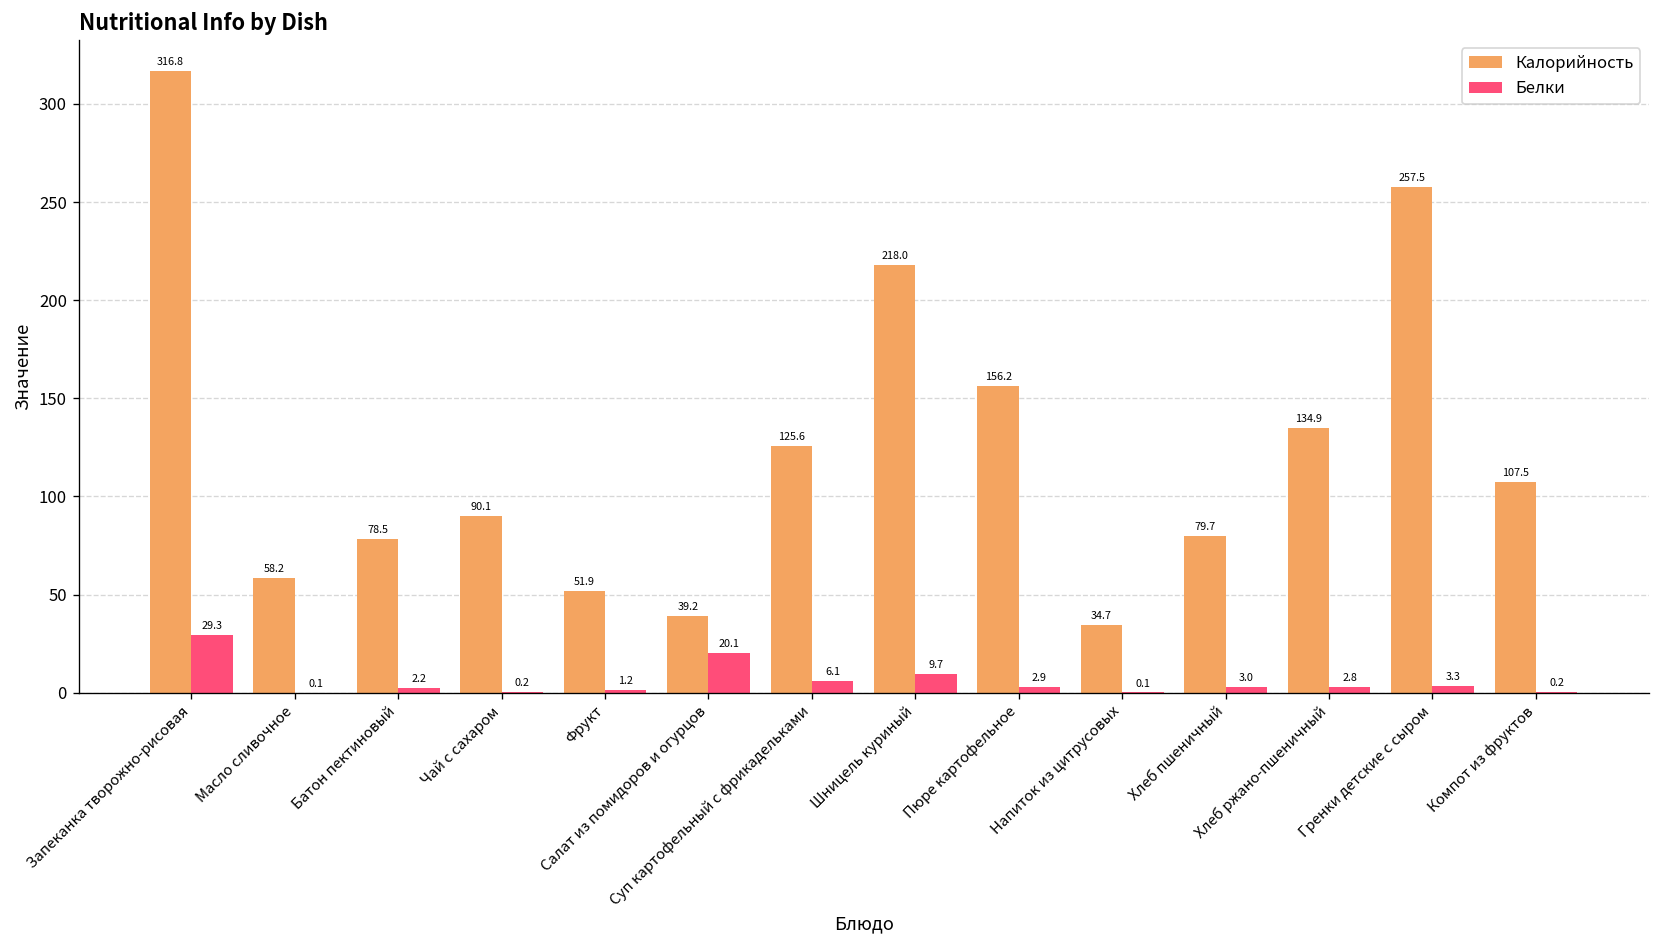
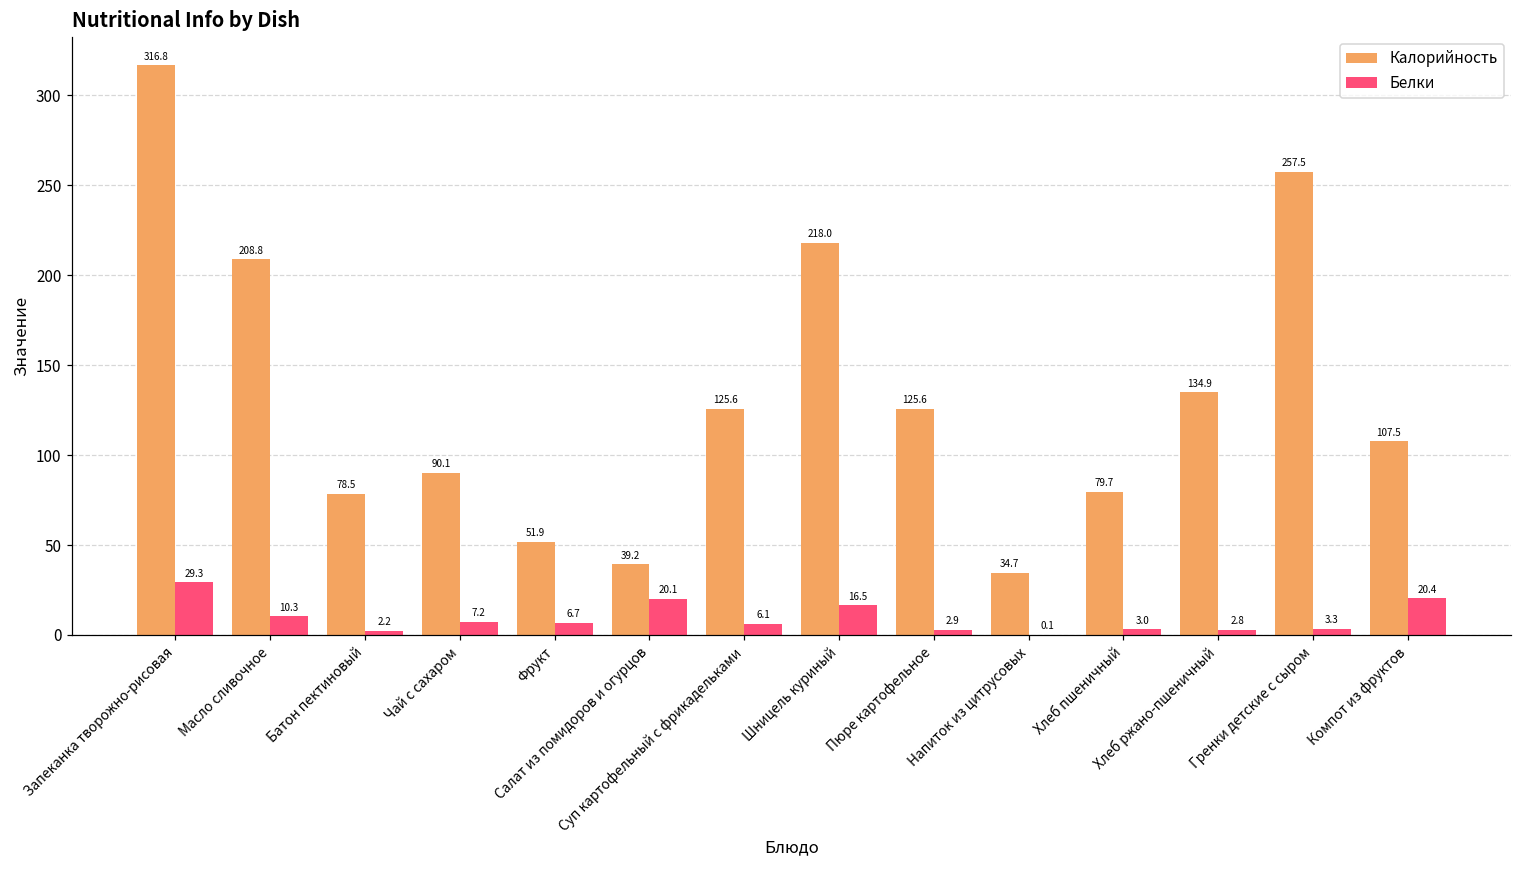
Калорийность, Масло сливочное: 58.2 -> 208.8
Белки, Масло сливочное: 0.1 -> 10.3
Белки, Чай с сахаром: 0.2 -> 7.2
Белки, Фрукт: 1.2 -> 6.7
Белки, Шницель куриный: 9.7 -> 16.5
Калорийность, Пюре картофельное: 156.2 -> 125.6
Белки, Компот из фруктов: 0.2 -> 20.4
